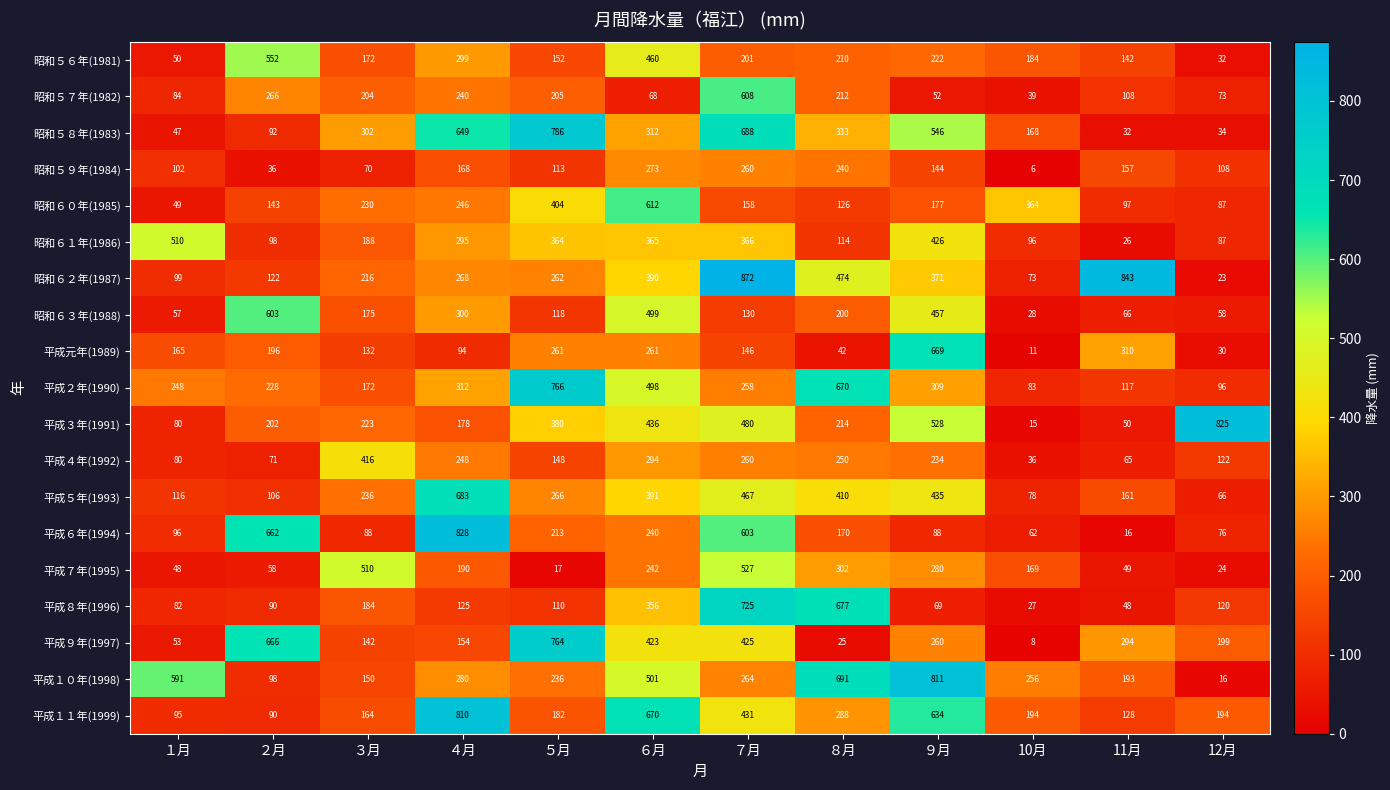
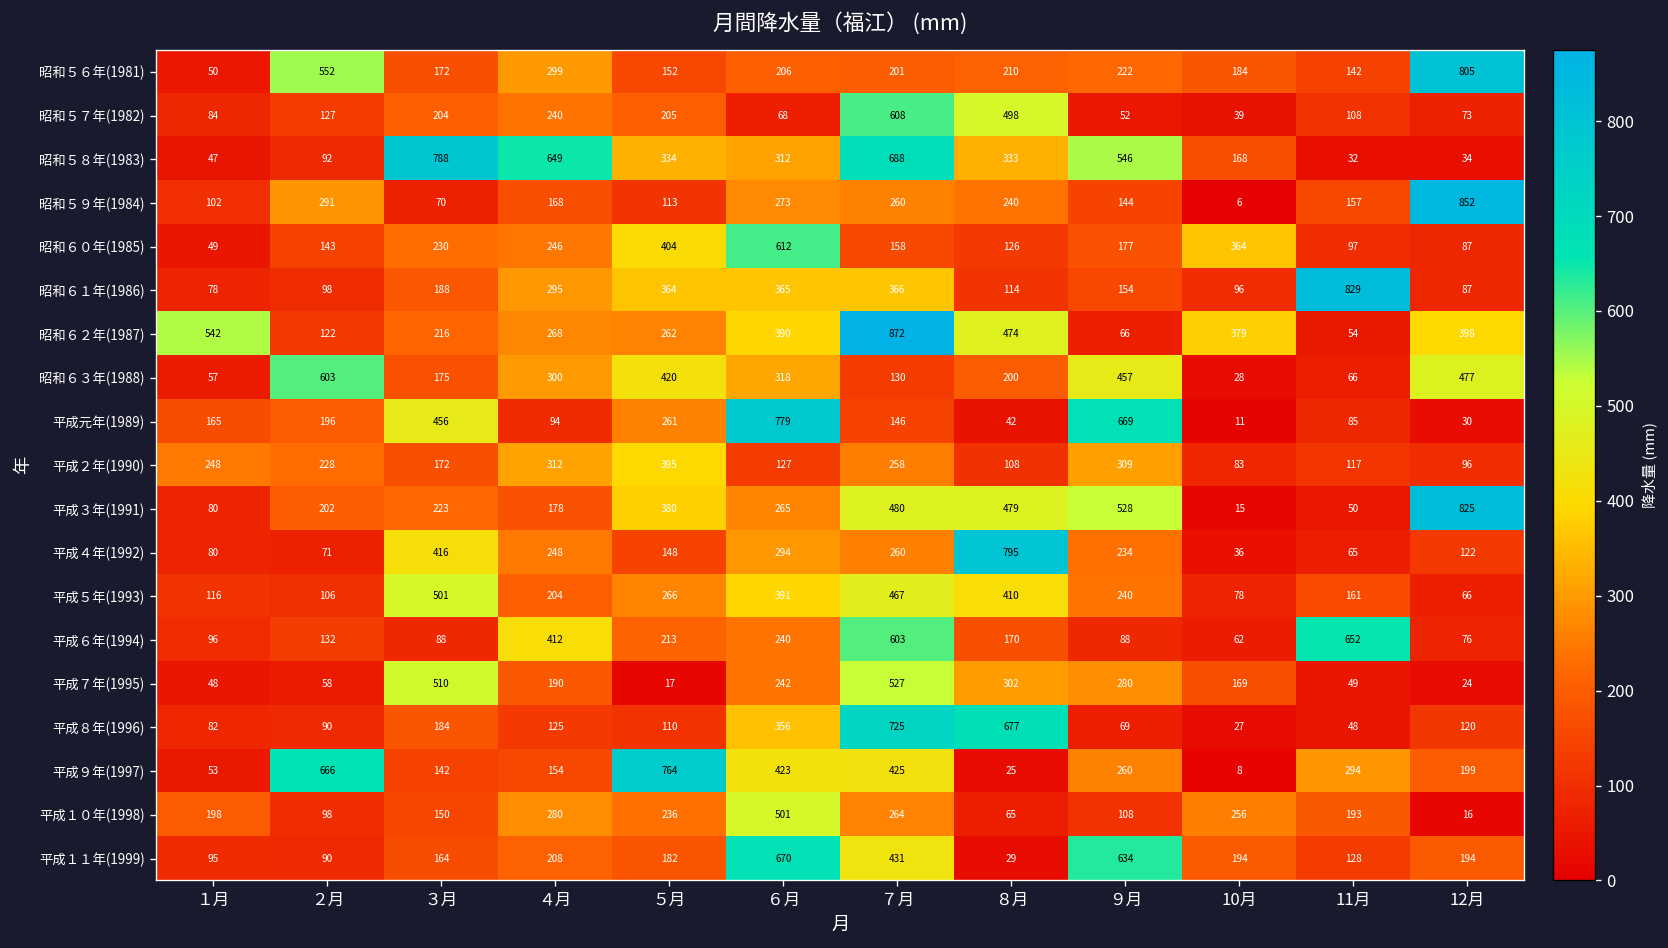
昭和５６年(1981), ６月: 460 -> 206
昭和５６年(1981), 12月: 32 -> 805
昭和５７年(1982), ２月: 266 -> 127
昭和５７年(1982), ８月: 212 -> 498
昭和５８年(1983), ３月: 302 -> 788
昭和５８年(1983), ５月: 786 -> 334
昭和５９年(1984), ２月: 36 -> 291
昭和５９年(1984), 12月: 108 -> 852
昭和６１年(1986), １月: 510 -> 78
昭和６１年(1986), ９月: 426 -> 154
昭和６１年(1986), 11月: 26 -> 829
昭和６２年(1987), １月: 99 -> 542
昭和６２年(1987), ９月: 371 -> 66
昭和６２年(1987), 10月: 73 -> 379
昭和６２年(1987), 11月: 843 -> 54
昭和６２年(1987), 12月: 23 -> 398
昭和６３年(1988), ５月: 118 -> 420
昭和６３年(1988), ６月: 499 -> 318
昭和６３年(1988), 12月: 58 -> 477
平成元年(1989), ３月: 132 -> 456
平成元年(1989), ６月: 261 -> 779
平成元年(1989), 11月: 310 -> 85
平成２年(1990), ５月: 766 -> 395
平成２年(1990), ６月: 498 -> 127
平成２年(1990), ８月: 670 -> 108
平成３年(1991), ６月: 436 -> 265
平成３年(1991), ８月: 214 -> 479
平成４年(1992), ８月: 250 -> 795
平成５年(1993), ３月: 236 -> 501
平成５年(1993), ４月: 683 -> 204
平成５年(1993), ９月: 435 -> 240
平成６年(1994), ２月: 662 -> 132
平成６年(1994), ４月: 828 -> 412
平成６年(1994), 11月: 16 -> 652
平成１０年(1998), １月: 591 -> 198
平成１０年(1998), ８月: 691 -> 65
平成１０年(1998), ９月: 811 -> 108
平成１１年(1999), ４月: 810 -> 208
平成１１年(1999), ８月: 288 -> 29
